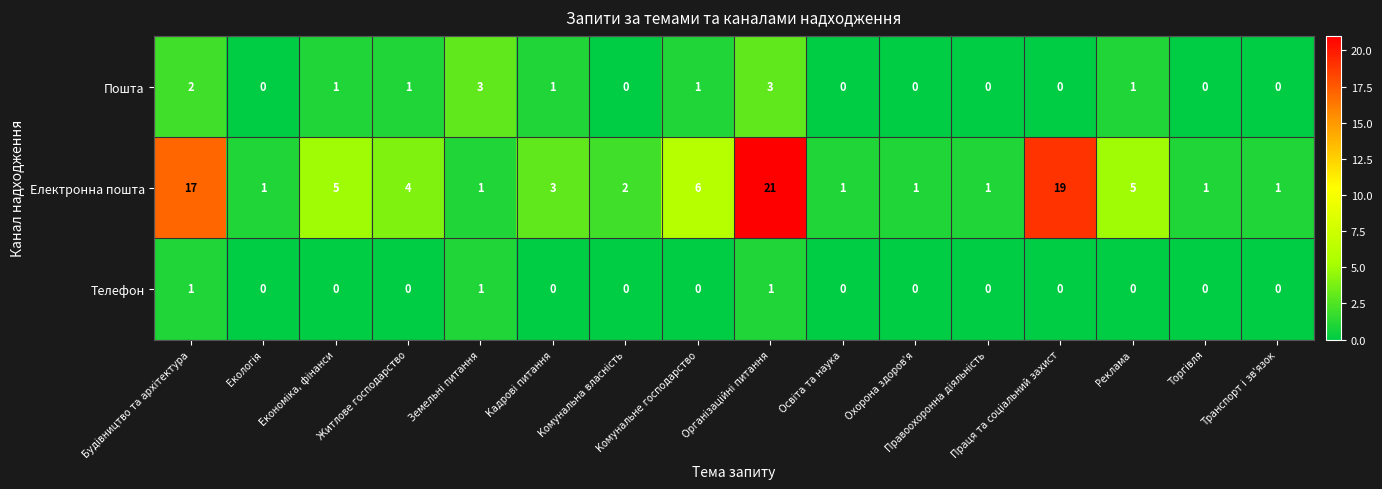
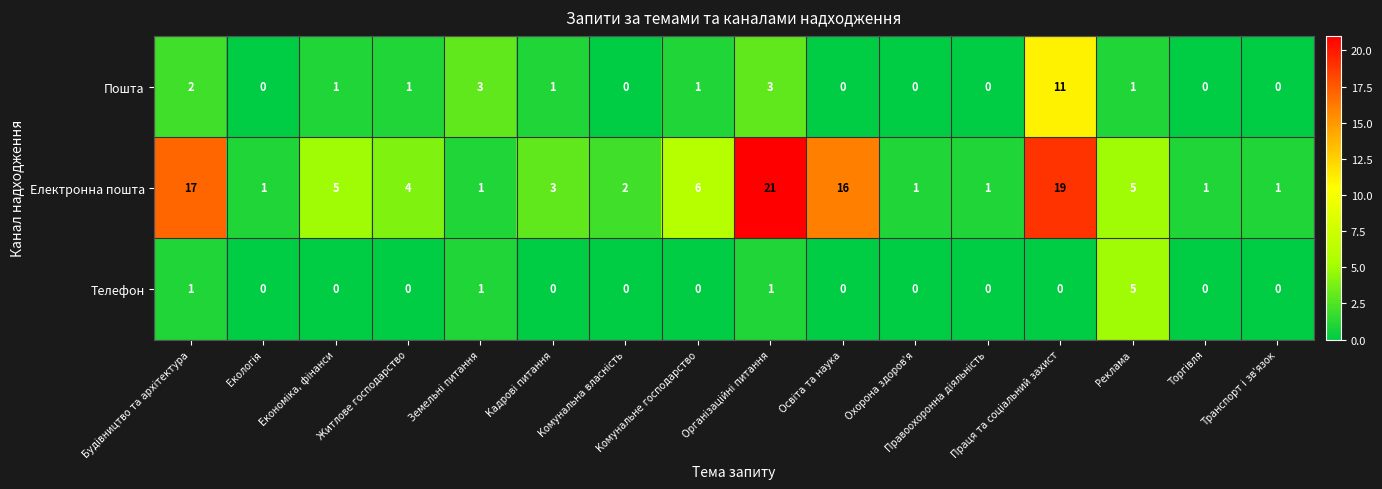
Пошта, Праця та соціальний захист: 0 -> 11
Електронна пошта, Освіта та наука: 1 -> 16
Телефон, Реклама: 0 -> 5
